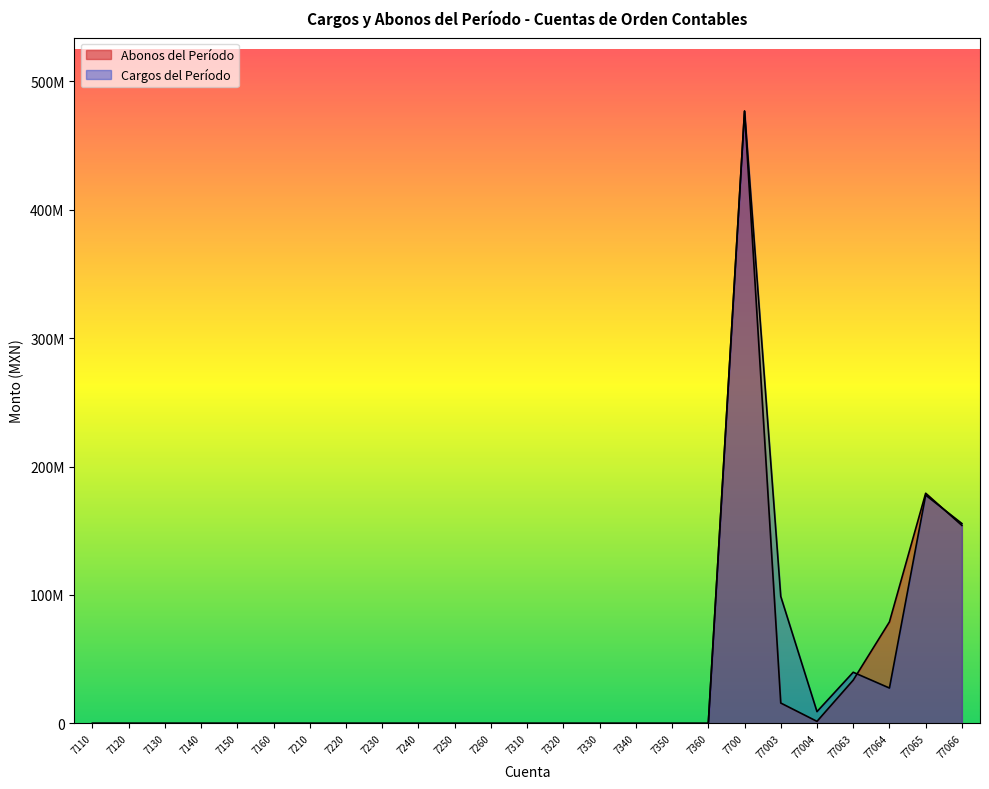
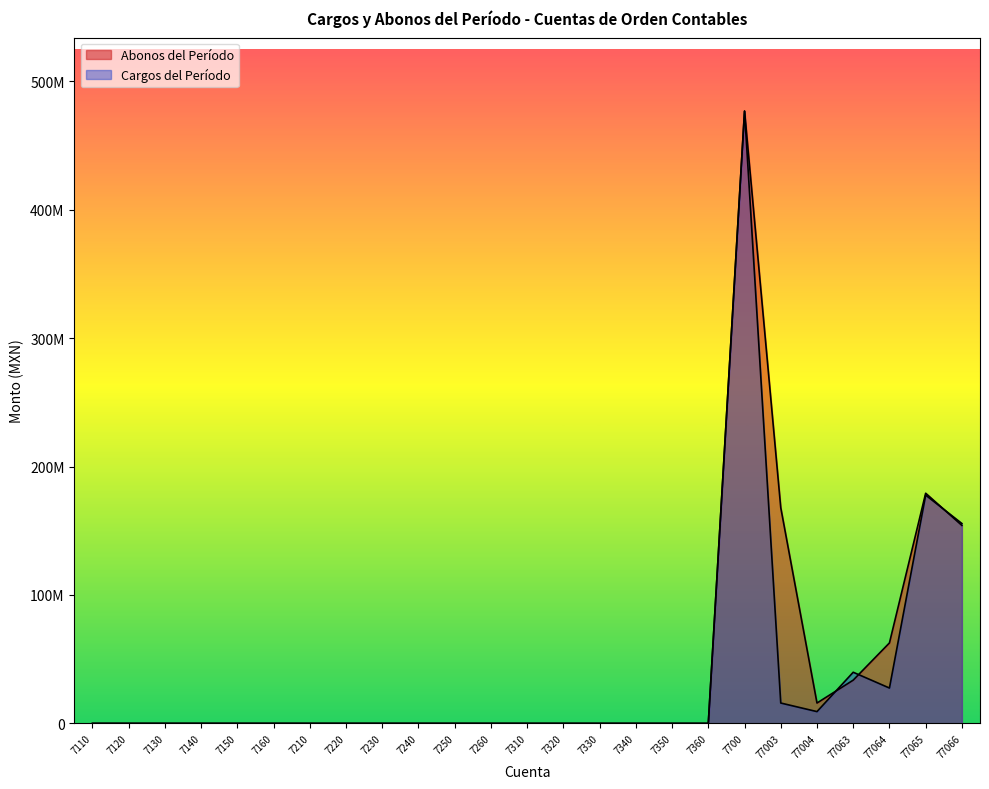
Abonos del Período, 77003: 16000000 -> 168000000
Cargos del Período, 77003: 99000000 -> 16000000
Abonos del Período, 77004: 2000000 -> 16000000
Abonos del Período, 77064: 79000000 -> 63000000
